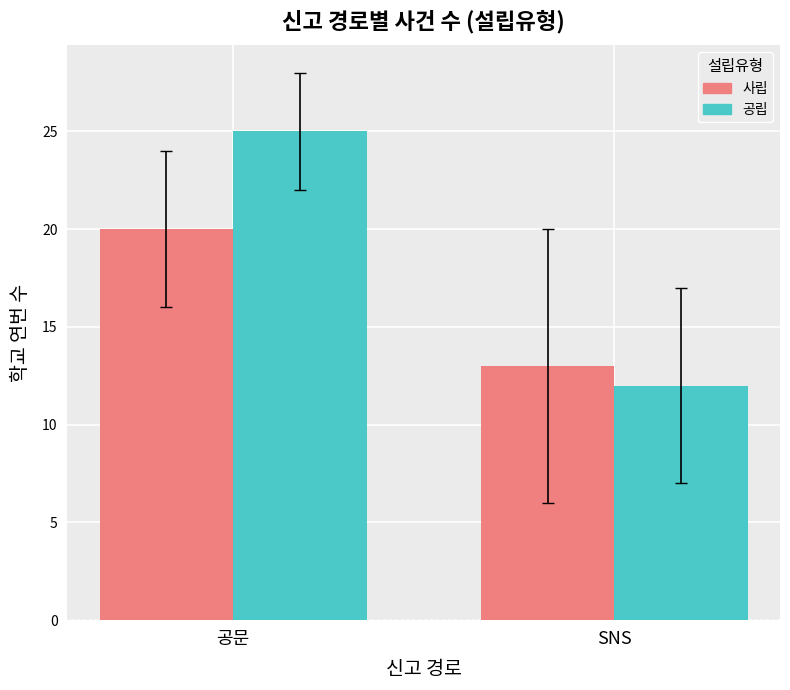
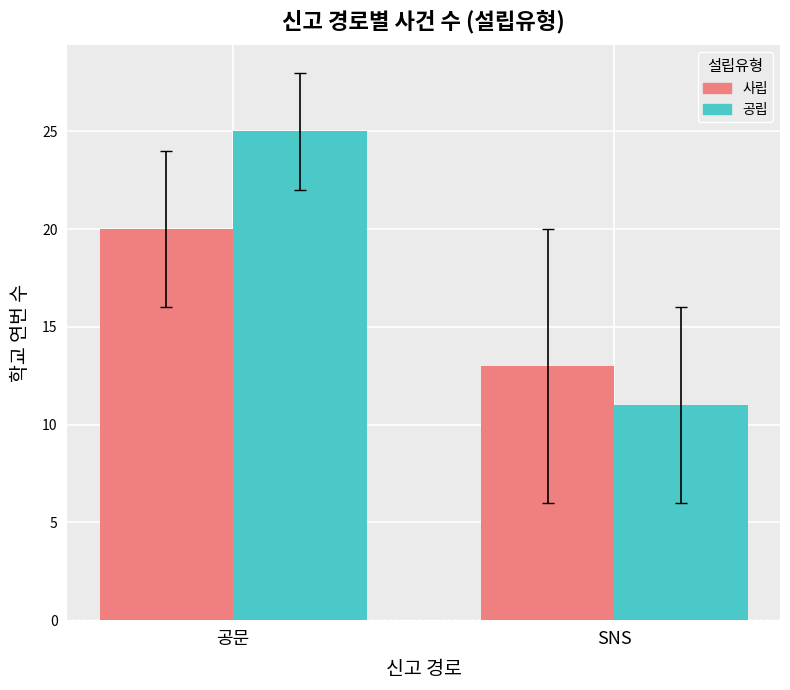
공립, SNS: 12 -> 11
